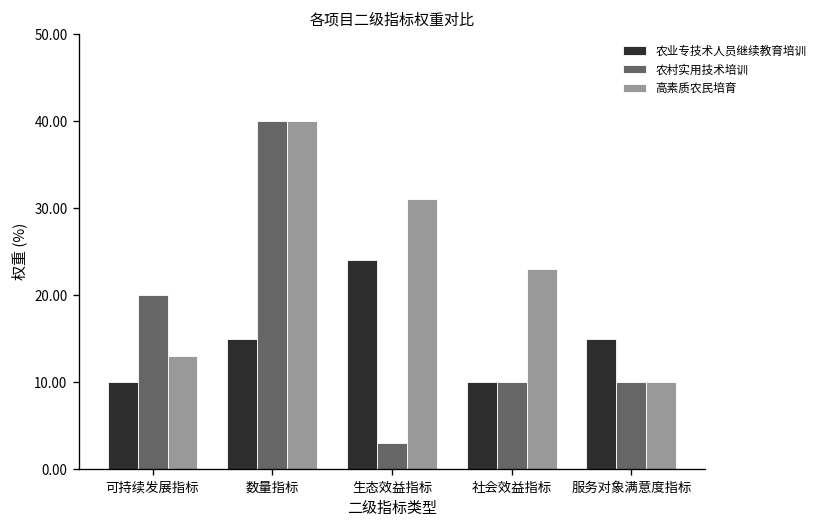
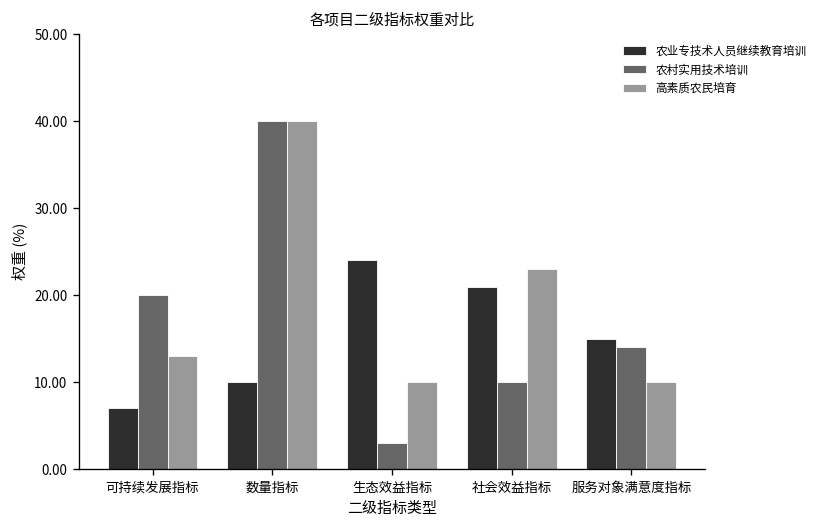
农业专技术人员继续教育培训, 可持续发展指标: 10 -> 7
农业专技术人员继续教育培训, 数量指标: 15 -> 10
高素质农民培育, 生态效益指标: 31 -> 10
农业专技术人员继续教育培训, 社会效益指标: 10 -> 21
农村实用技术培训, 服务对象满意度指标: 10 -> 14
